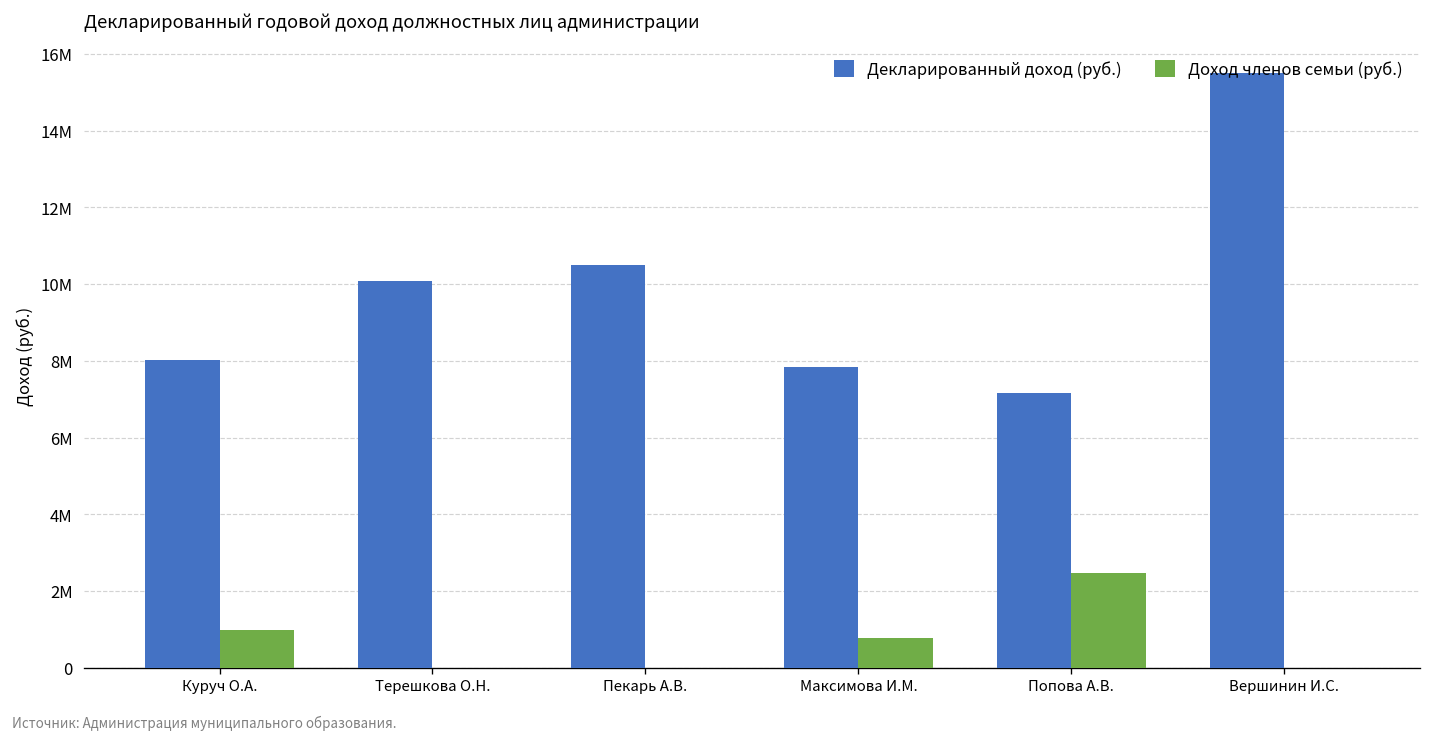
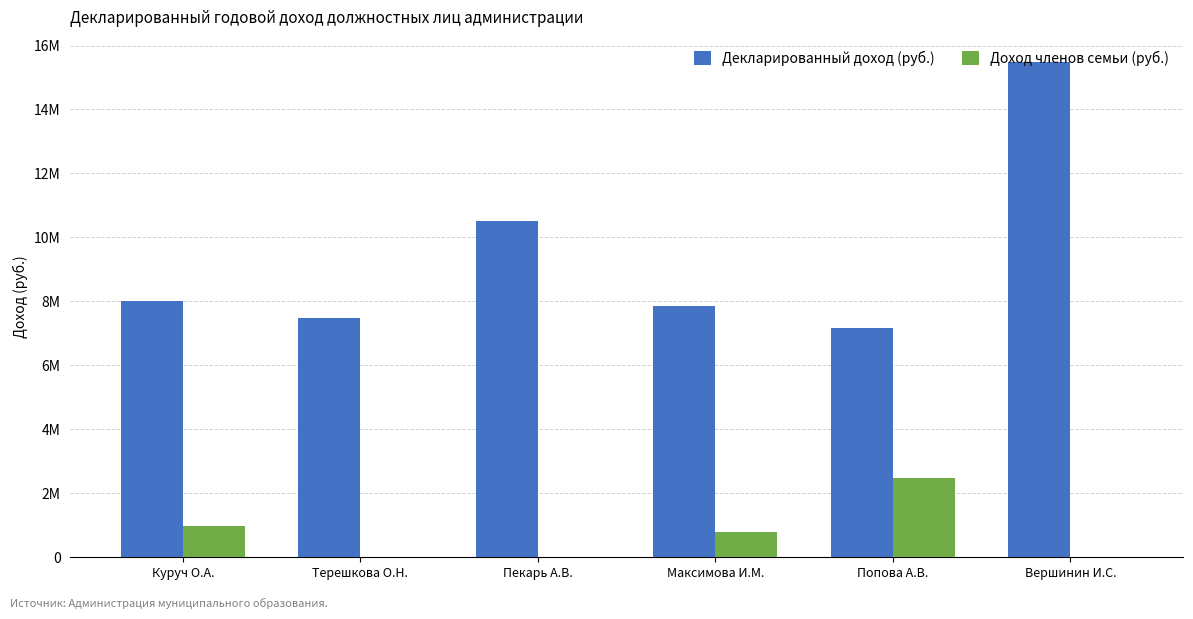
Декларированный доход (руб.), Терешкова О.Н.: 10100000 -> 7500000
